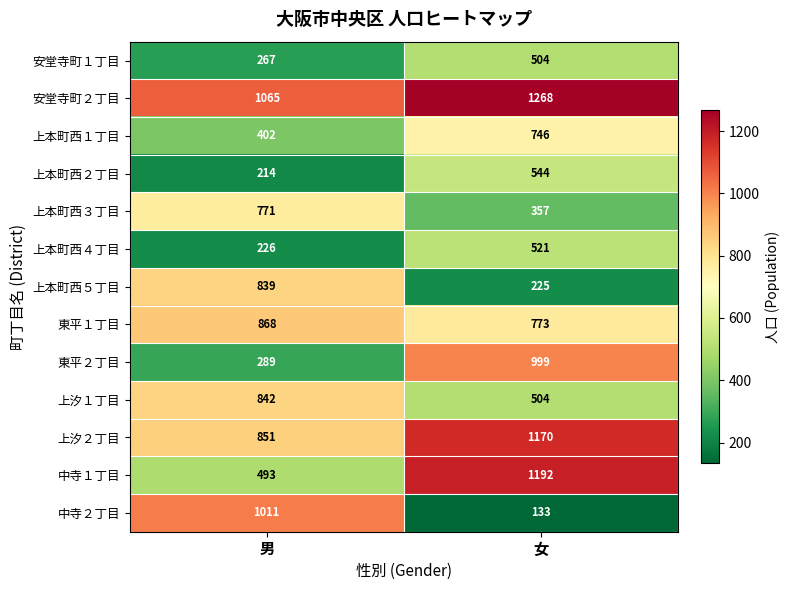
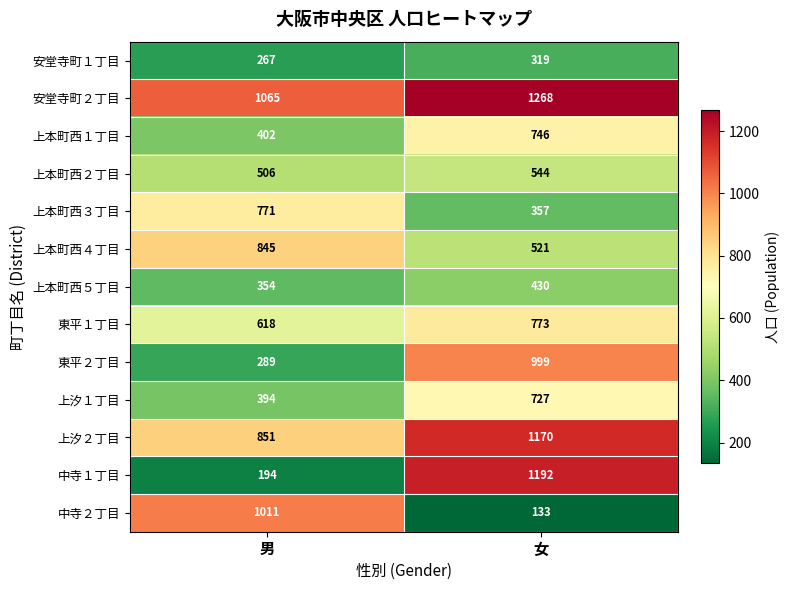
安堂寺町１丁目, 女: 504 -> 319
上本町西２丁目, 男: 214 -> 506
上本町西４丁目, 男: 226 -> 845
上本町西５丁目, 男: 839 -> 354
上本町西５丁目, 女: 225 -> 430
東平１丁目, 男: 868 -> 618
上汐１丁目, 男: 842 -> 394
上汐１丁目, 女: 504 -> 727
中寺１丁目, 男: 493 -> 194
